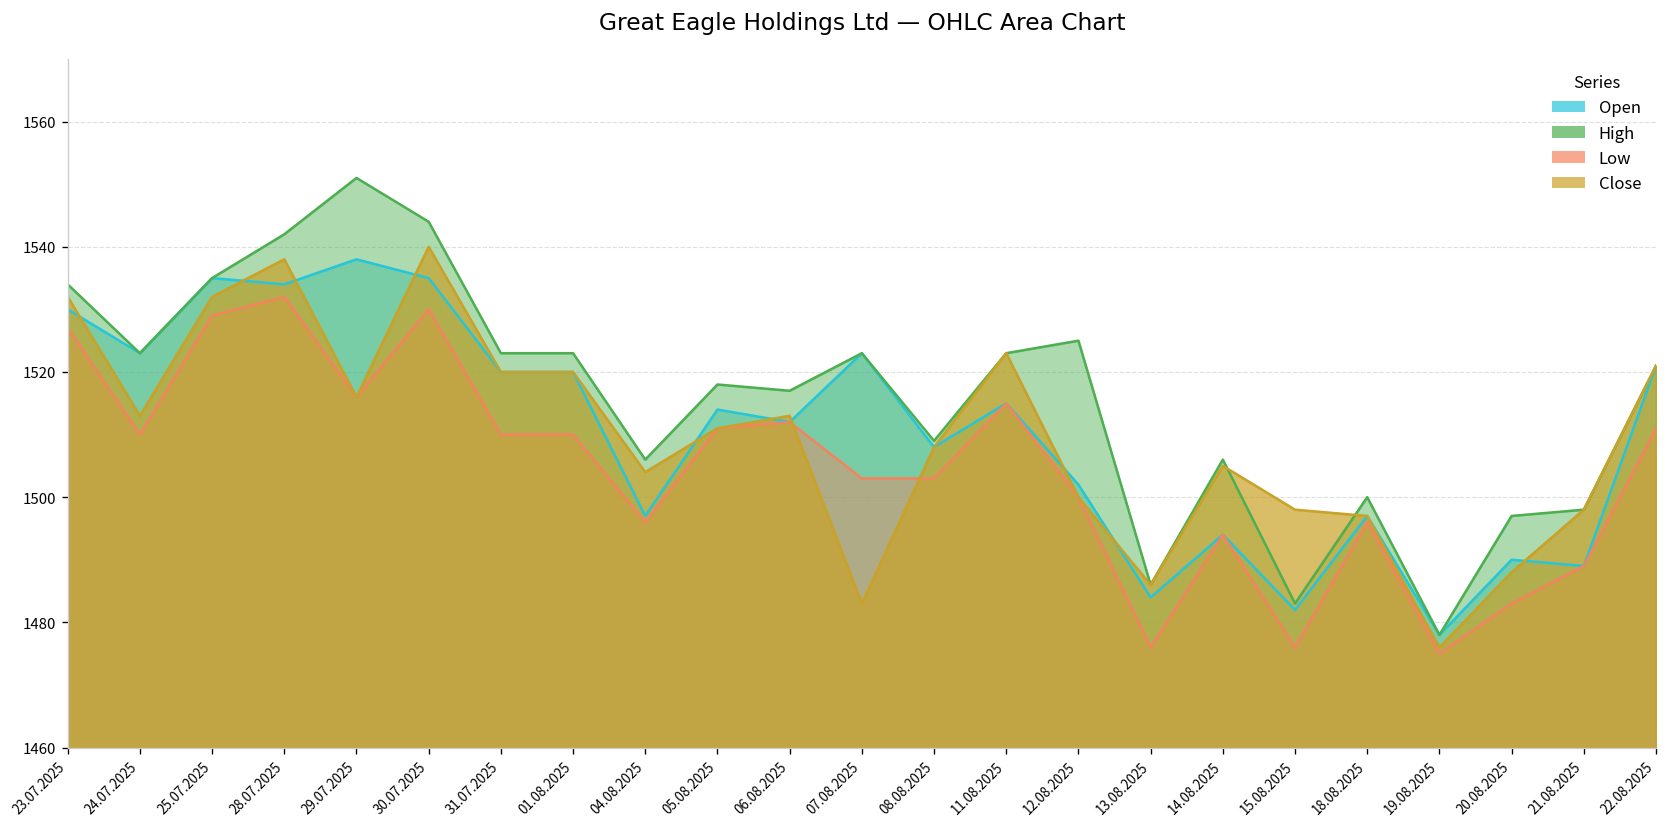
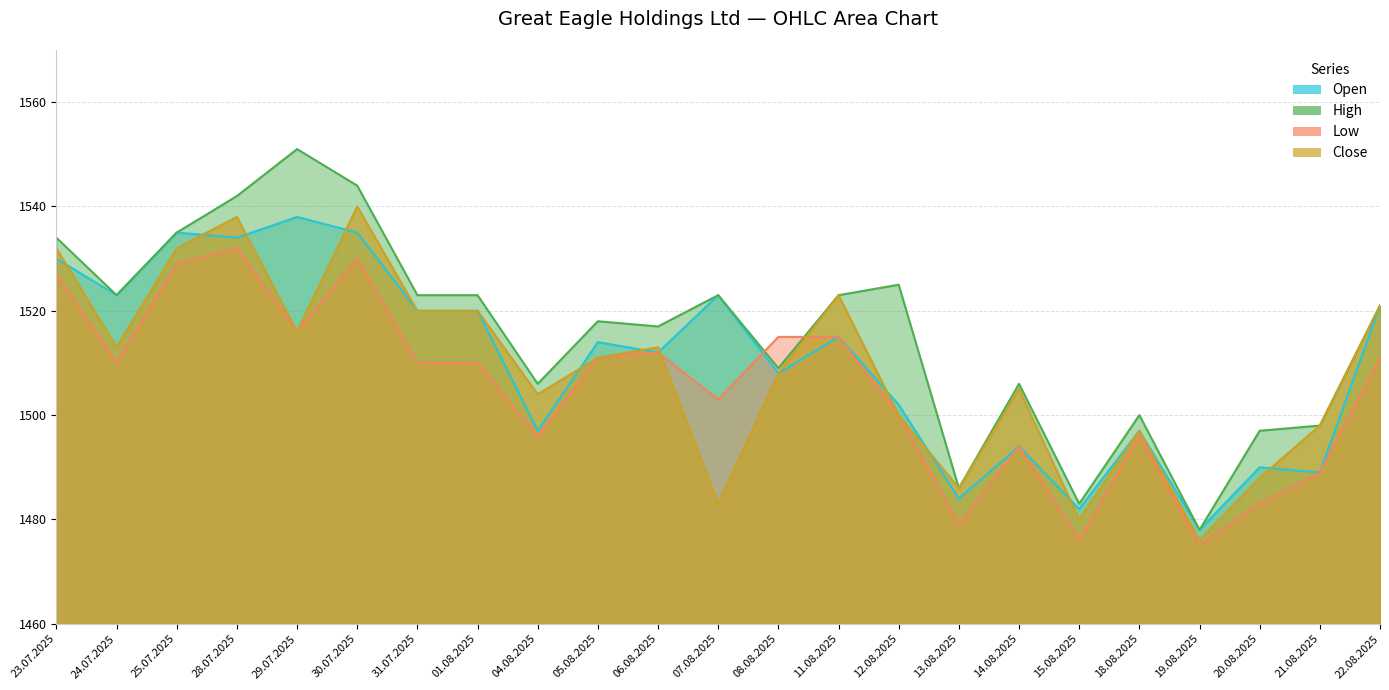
Low, 08.08.2025: 1503 -> 1515
Low, 13.08.2025: 1476 -> 1479
Close, 15.08.2025: 1498 -> 1480
